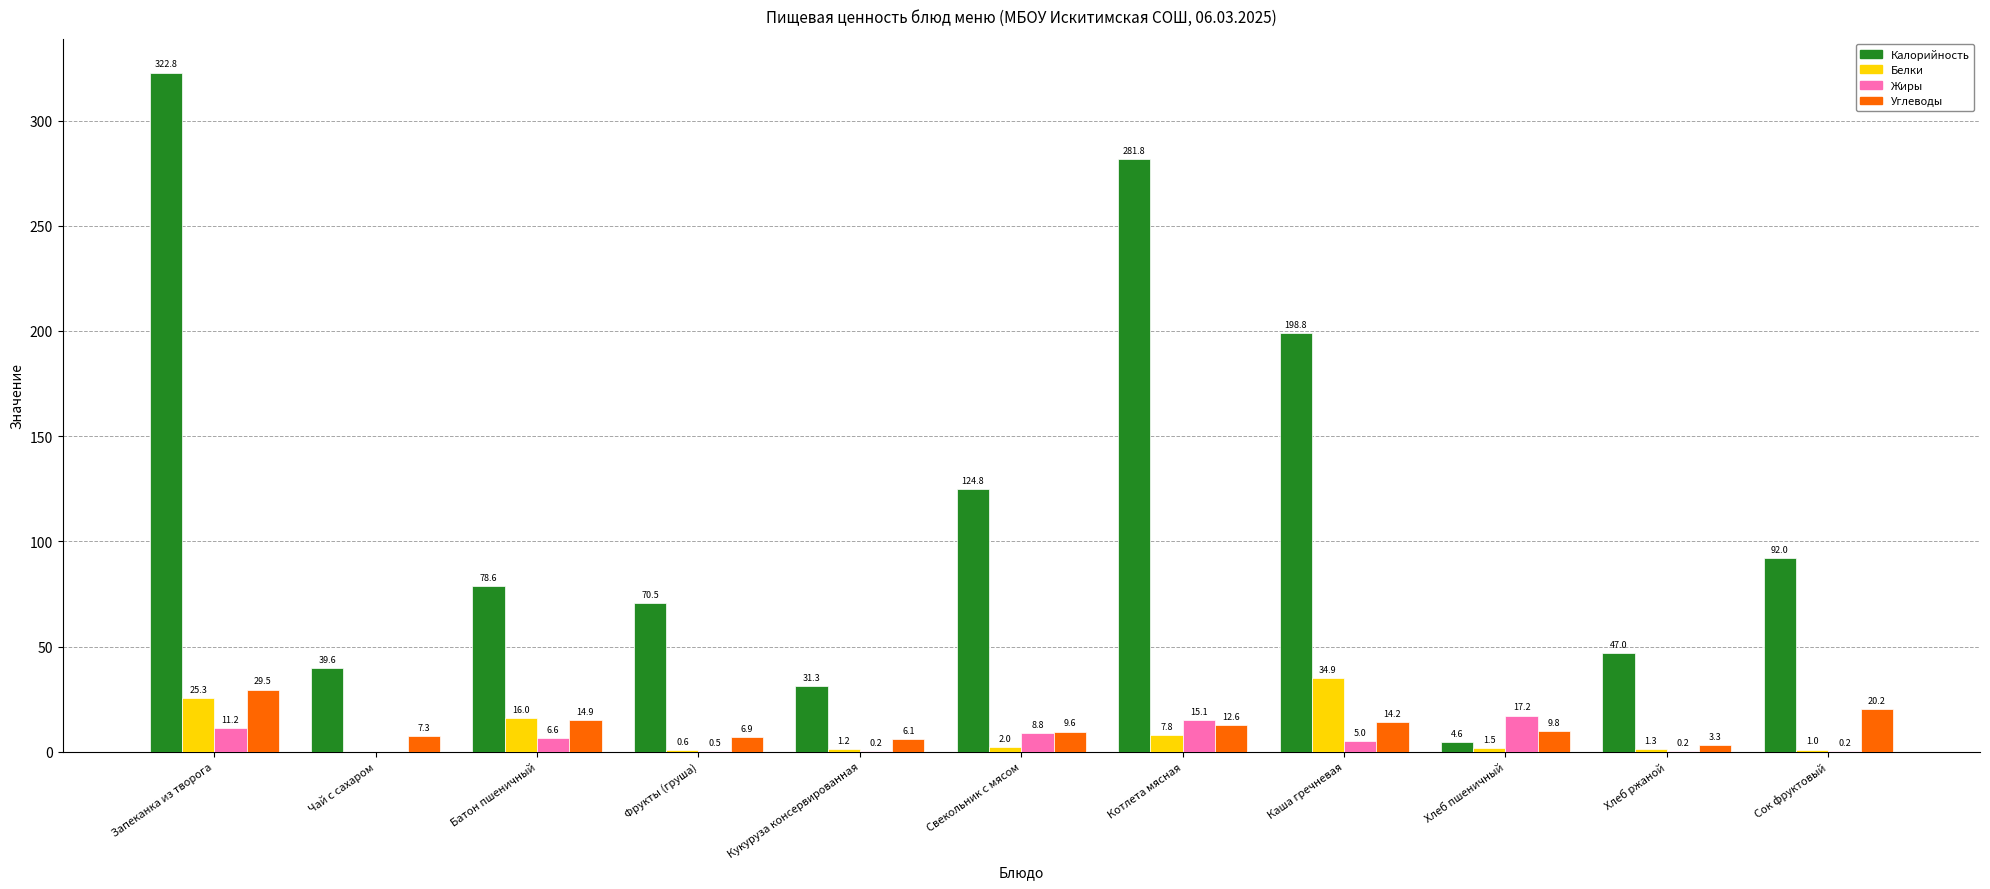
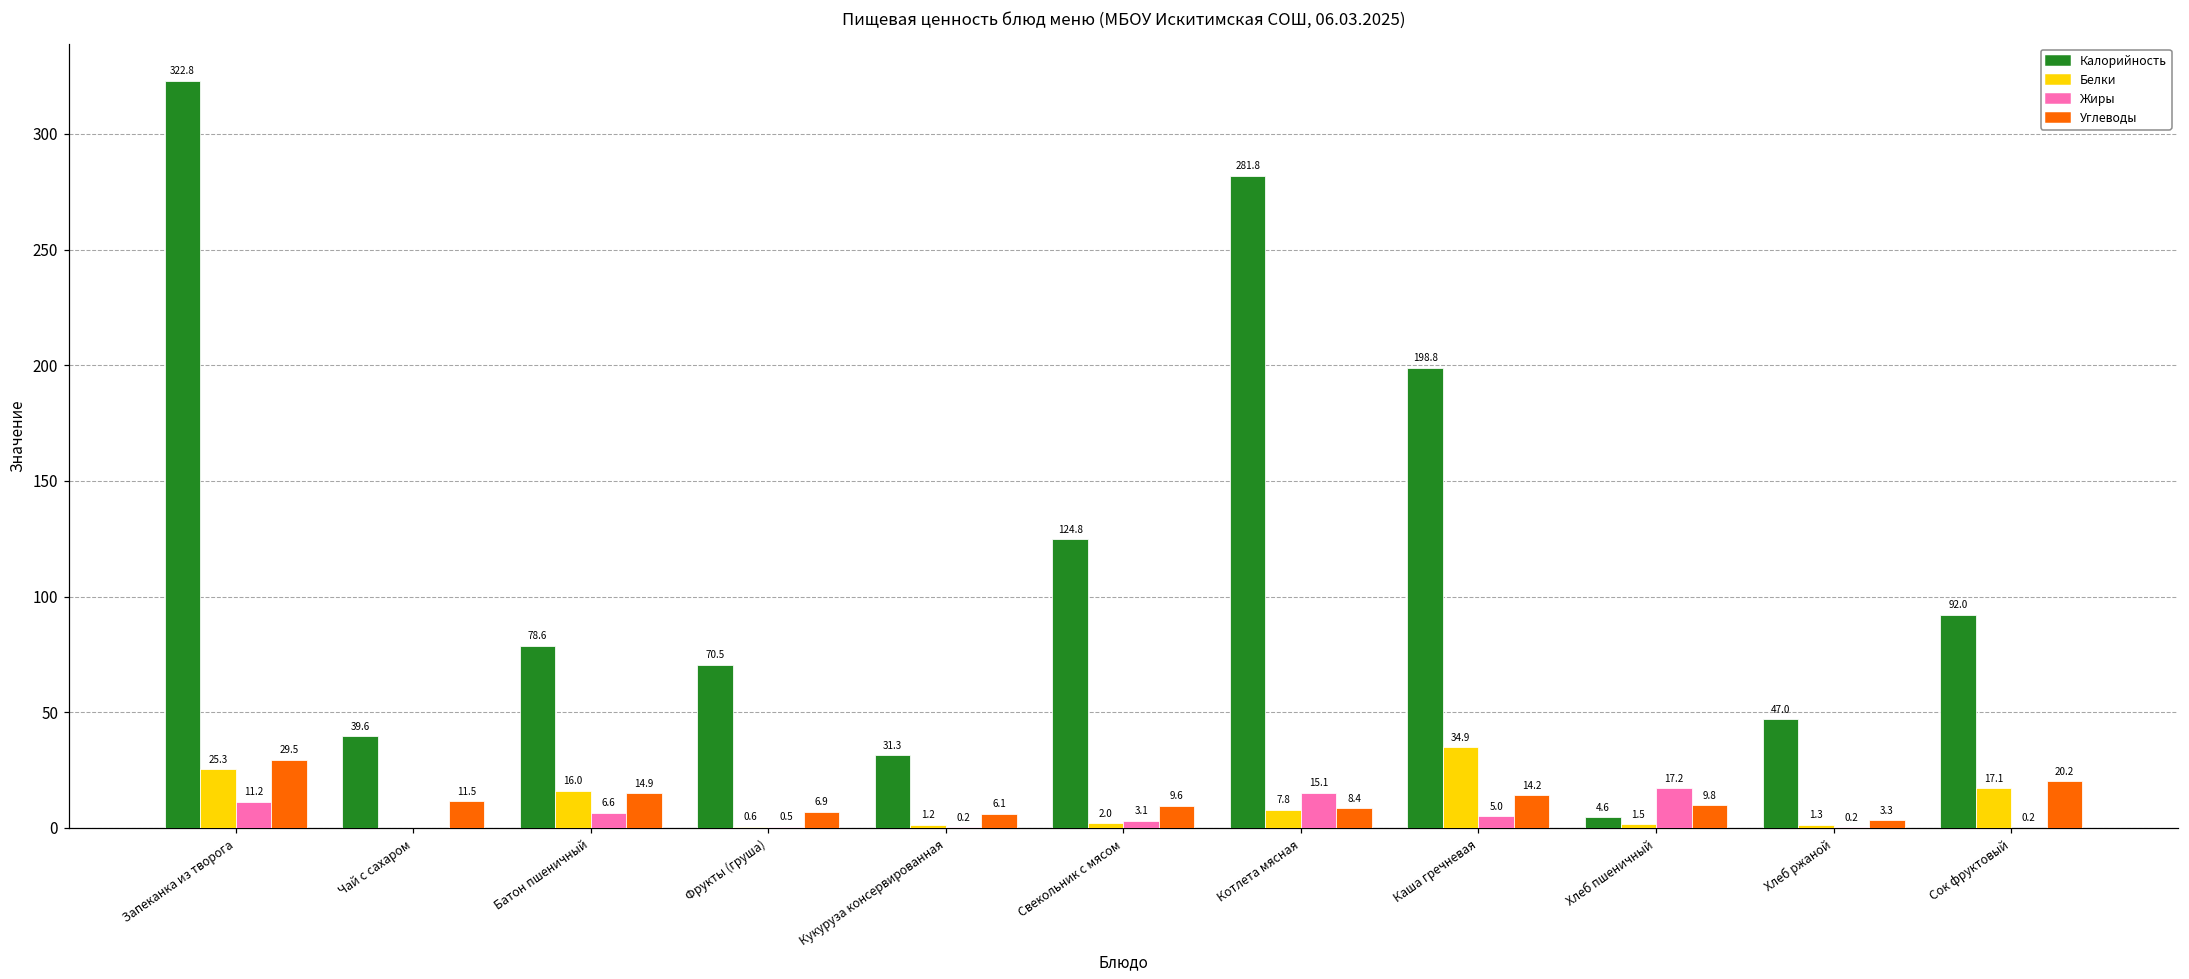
Углеводы, Чай с сахаром: 7.3 -> 11.5
Жиры, Свекольник с мясом: 8.8 -> 3.1
Углеводы, Котлета мясная: 12.6 -> 8.4
Белки, Сок фруктовый: 1.0 -> 17.1
